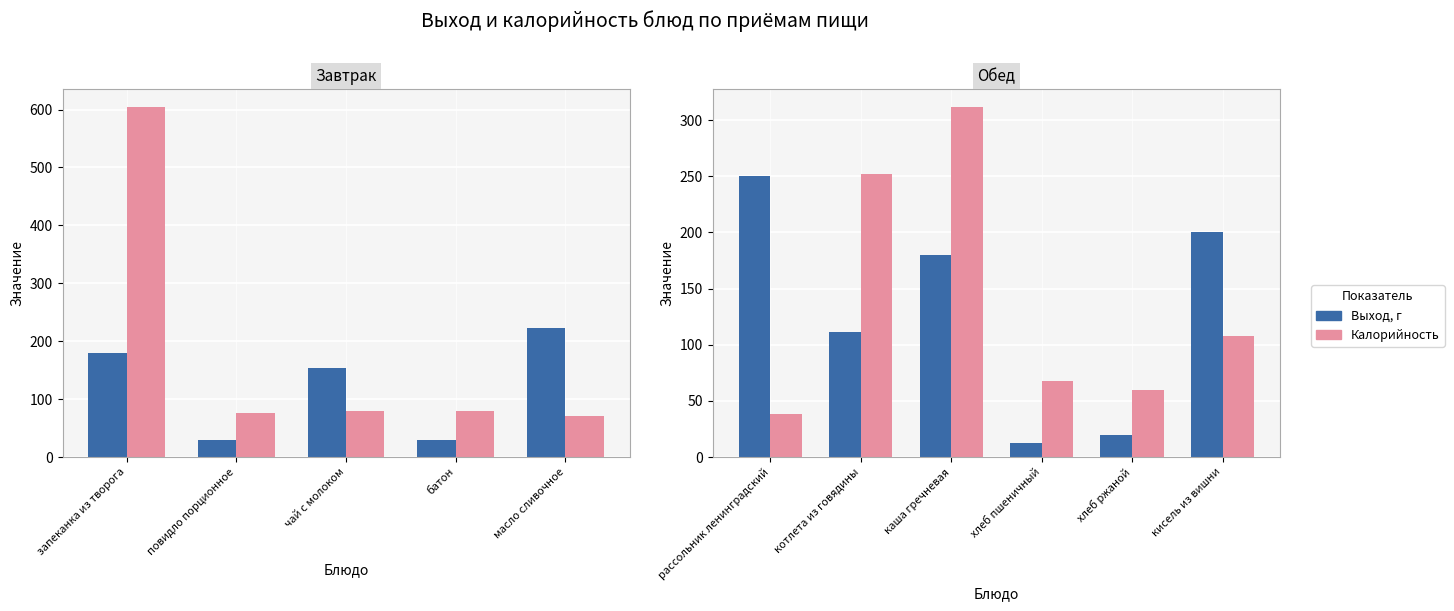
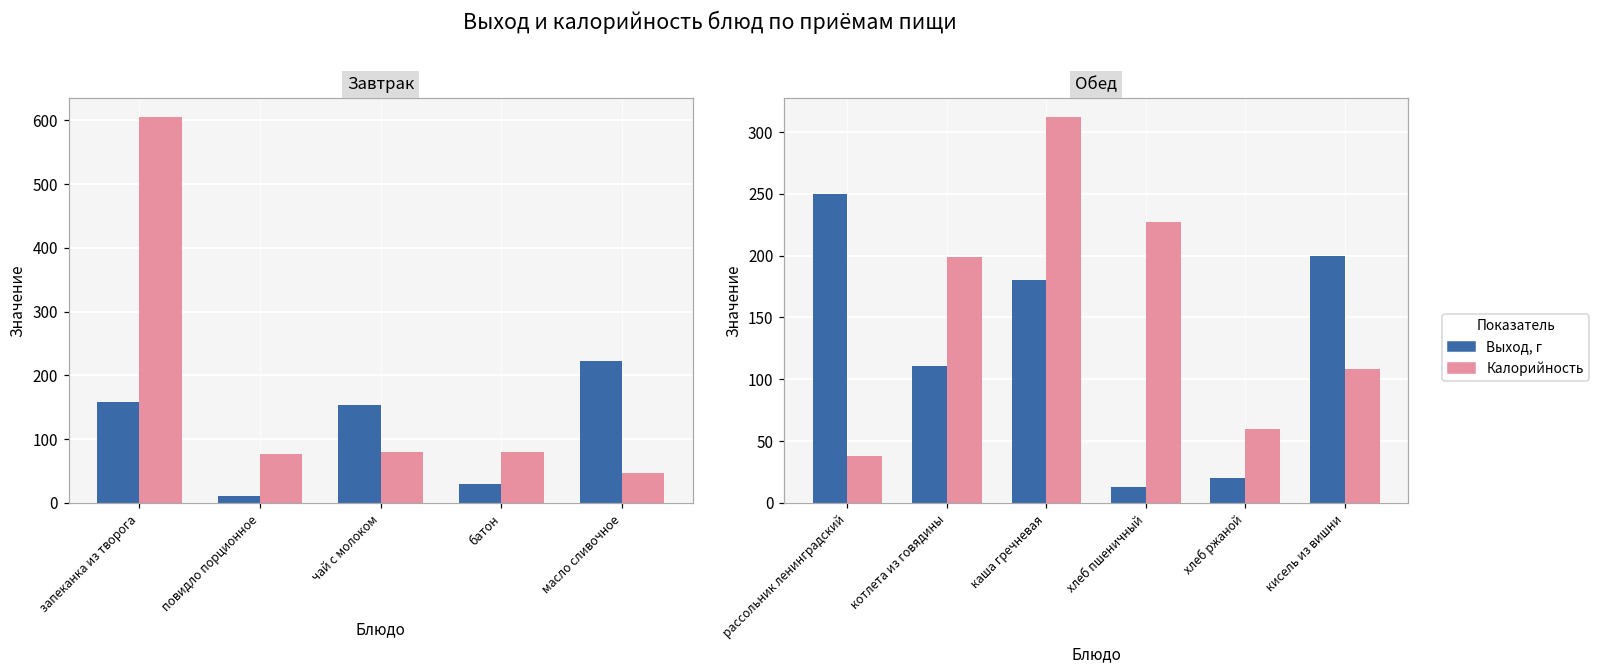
Завтрак, Выход, г, запеканка из творога: 180 -> 160
Завтрак, Выход, г, повидло порционное: 30 -> 10
Завтрак, Калорийность, масло сливочное: 70 -> 50
Обед, Калорийность, котлета из говядины: 252 -> 199
Обед, Калорийность, хлеб пшеничный: 68 -> 227
